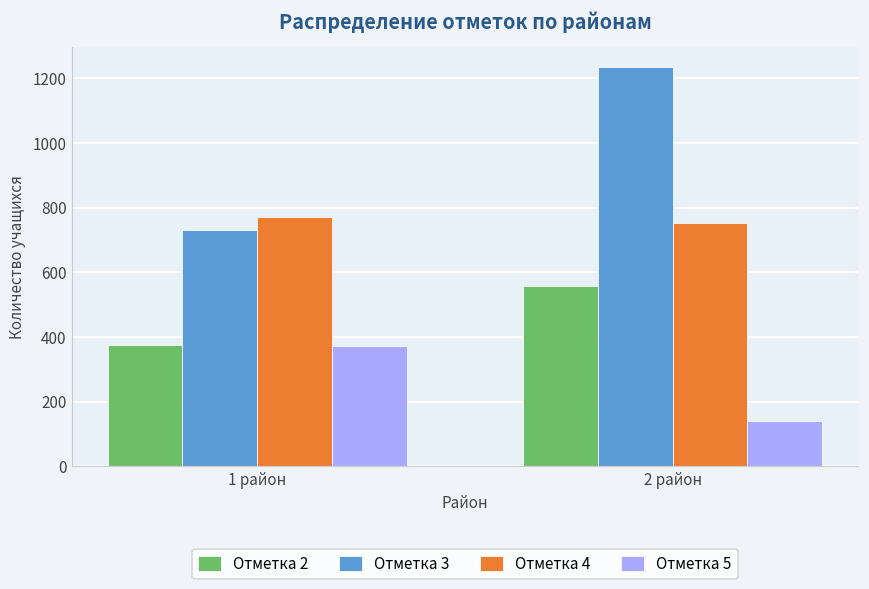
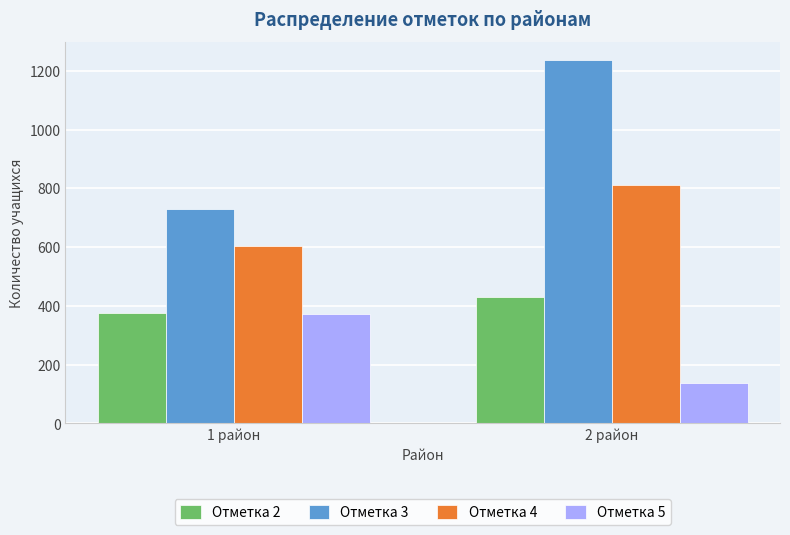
Отметка 4, 1 район: 770 -> 600
Отметка 2, 2 район: 560 -> 430
Отметка 4, 2 район: 750 -> 810
